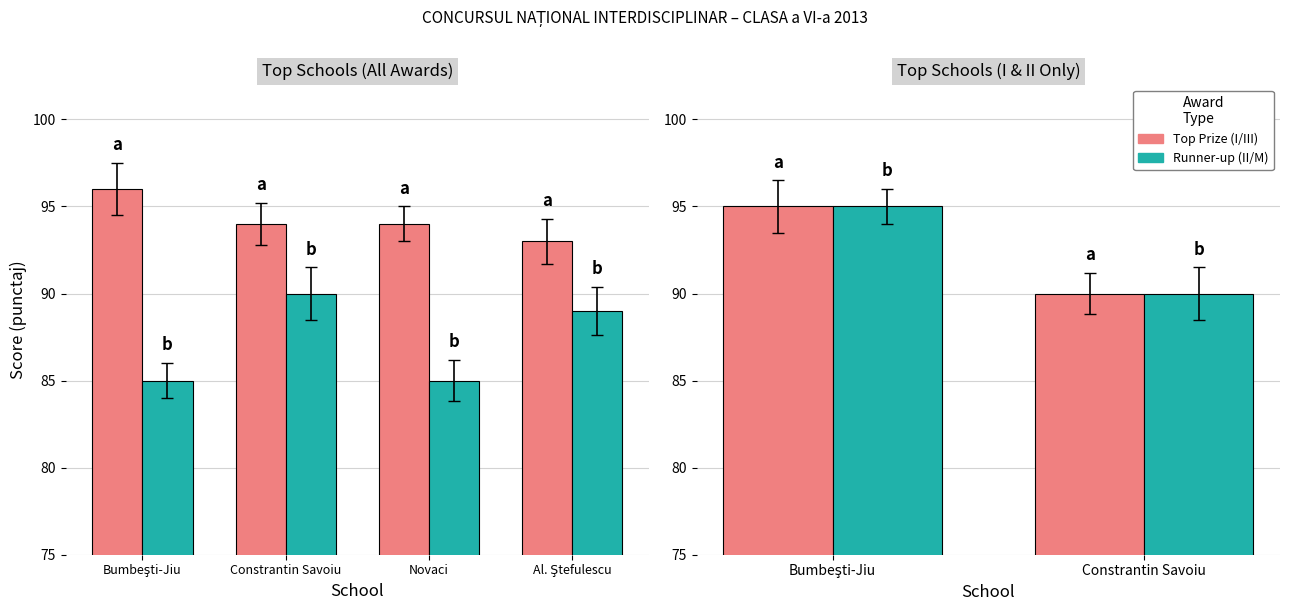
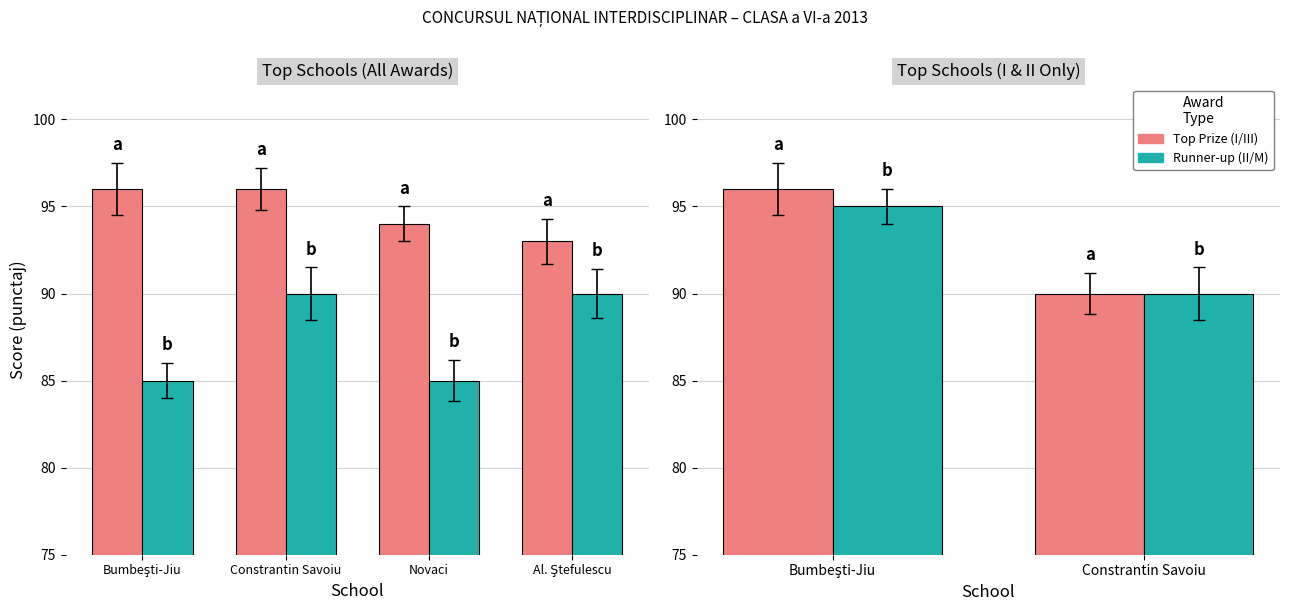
Top Schools (All Awards), Top Prize (I/III), Constrantin Savoiu: 94 -> 96
Top Schools (All Awards), Runner-up (II/M), Al. Ştefulescu: 89 -> 90
Top Schools (I & II Only), Top Prize (I/III), Bumbeşti-Jiu: 95 -> 96
